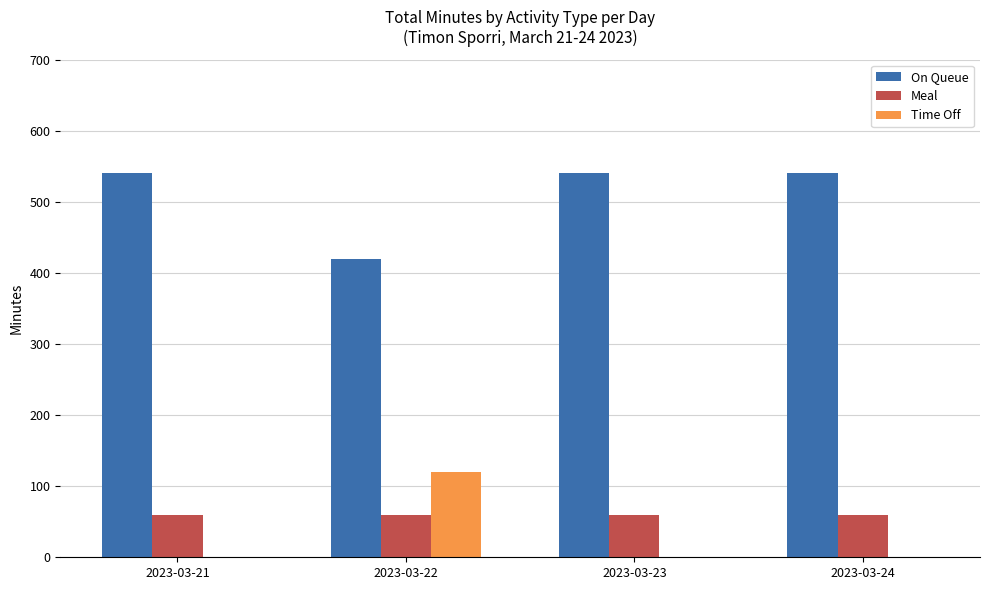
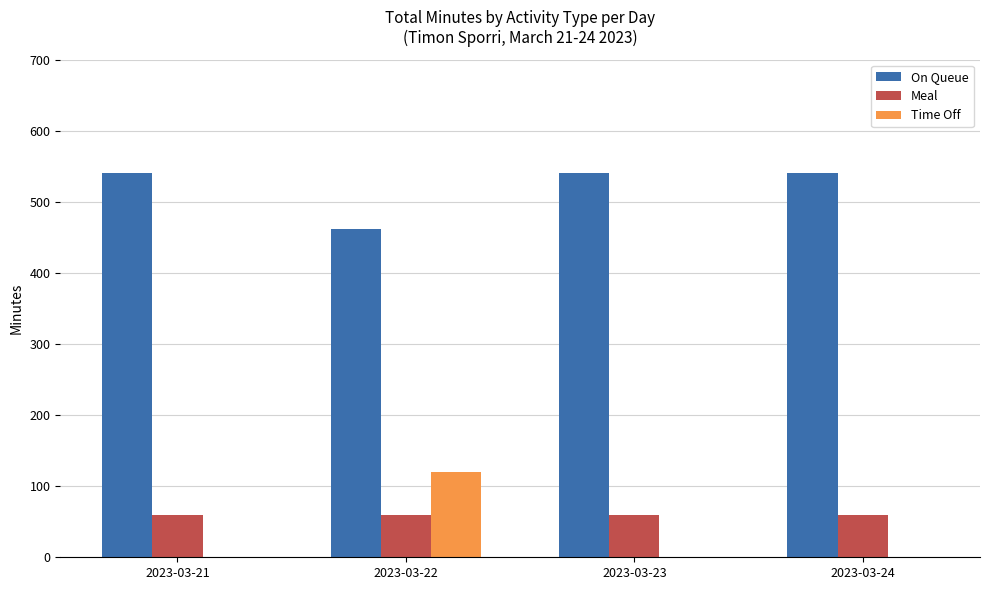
On Queue, 2023-03-22: 420 -> 460
